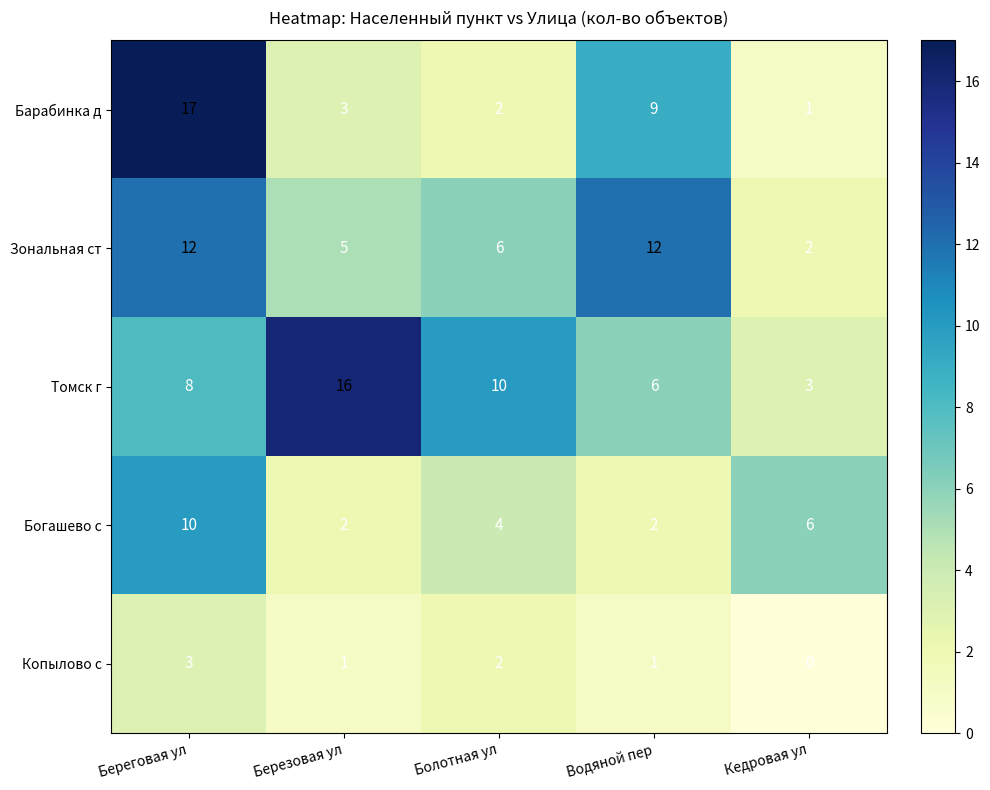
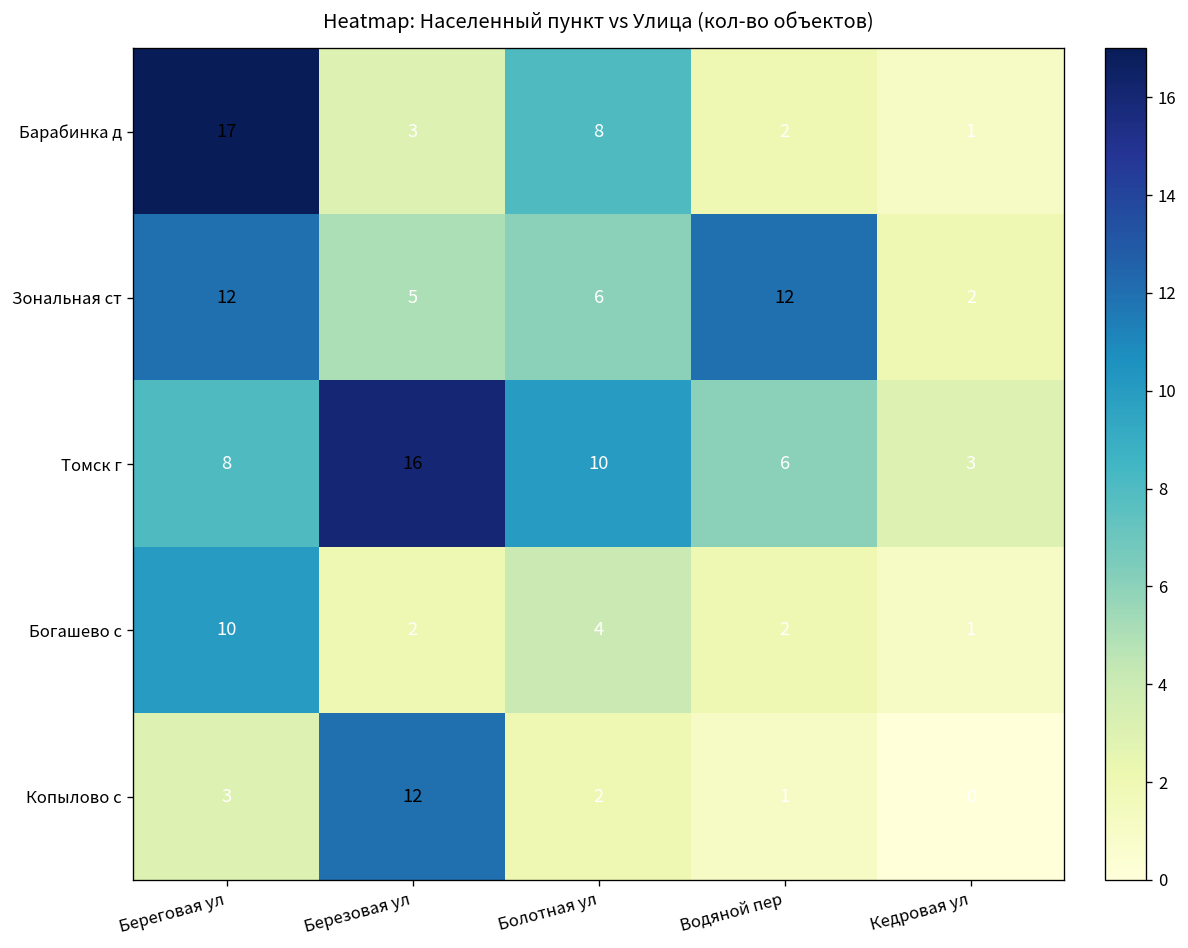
Барабинка д, Болотная ул: 2 -> 8
Барабинка д, Водяной пер: 9 -> 2
Богашево с, Кедровая ул: 6 -> 1
Копылово с, Березовая ул: 1 -> 12
